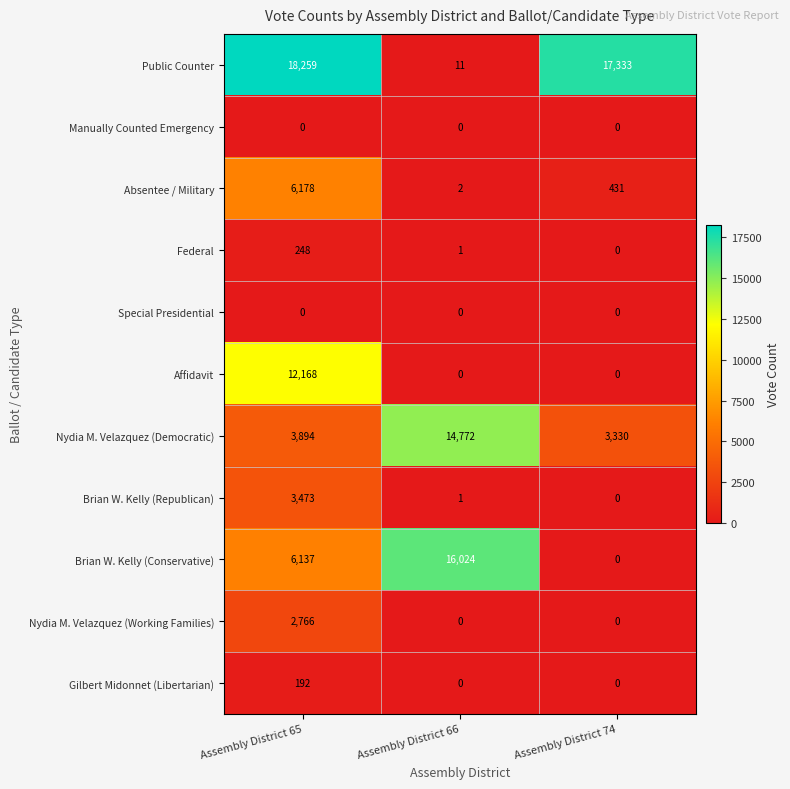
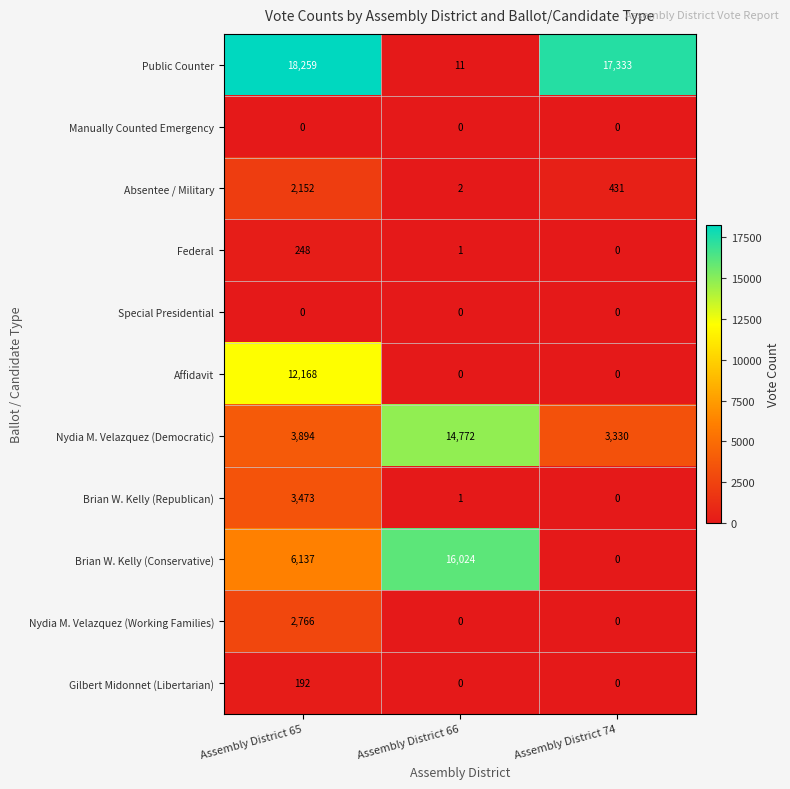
Absentee / Military, Assembly District 65: 6,178 -> 2,152
